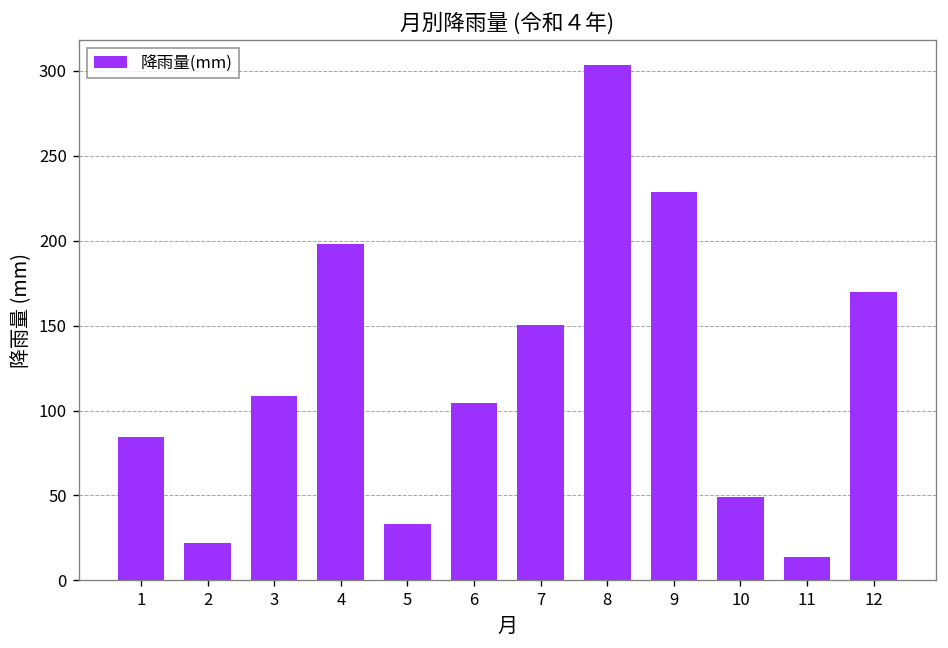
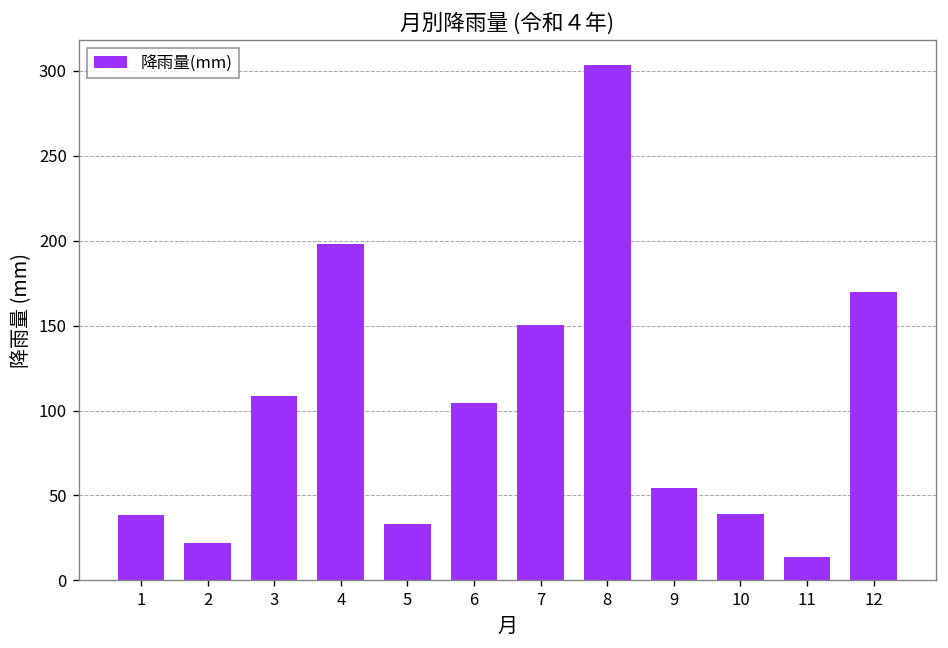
1: 84 -> 39
9: 229 -> 54
10: 49 -> 39
